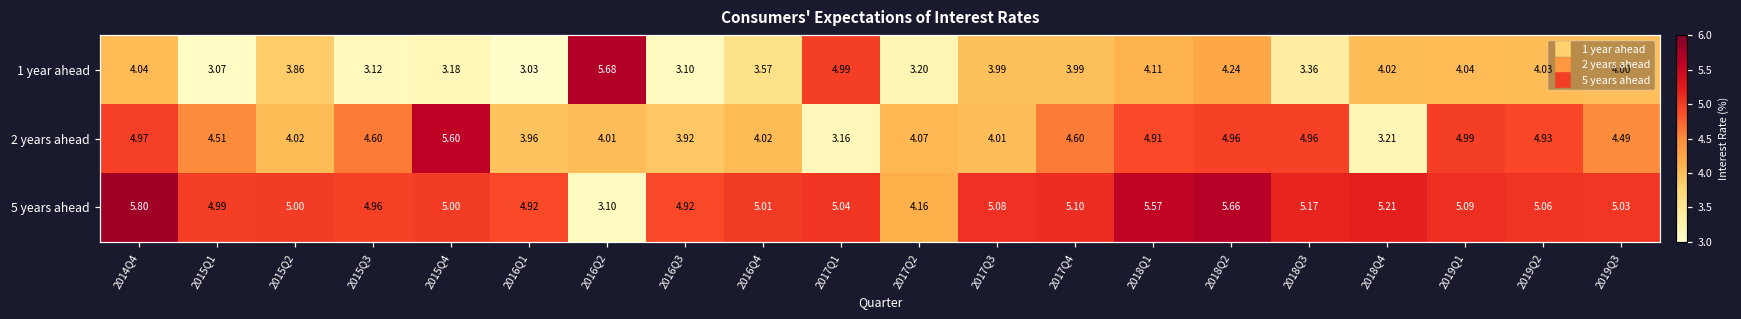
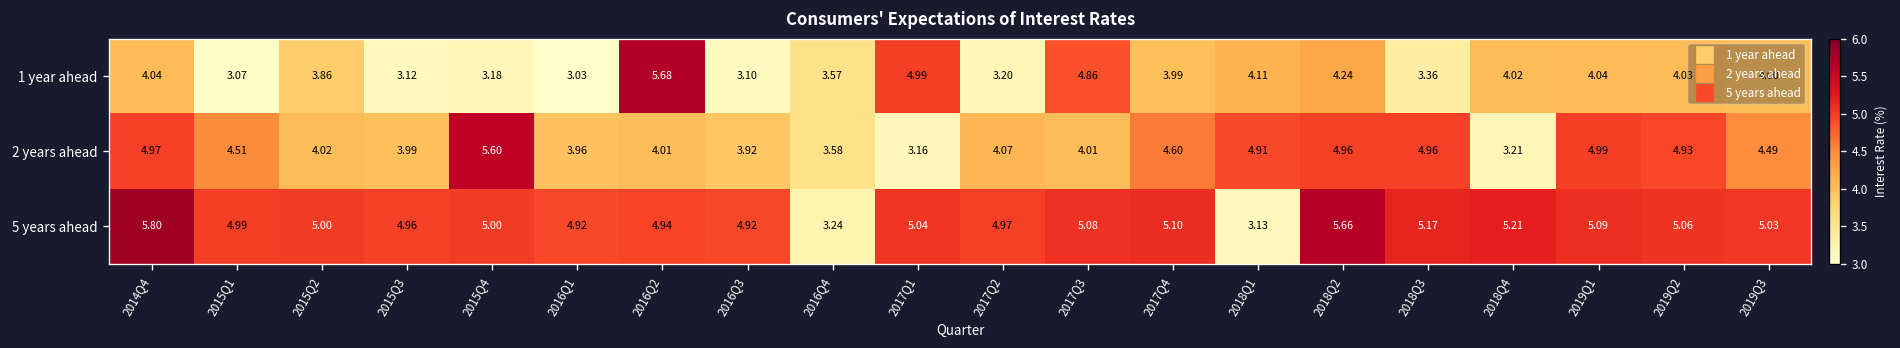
1 year ahead, 2017Q3: 3.99 -> 4.86
2 years ahead, 2015Q3: 4.60 -> 3.99
2 years ahead, 2016Q4: 4.02 -> 3.58
5 years ahead, 2016Q2: 3.10 -> 4.94
5 years ahead, 2016Q4: 5.01 -> 3.24
5 years ahead, 2017Q2: 4.16 -> 4.97
5 years ahead, 2018Q1: 5.57 -> 3.13
